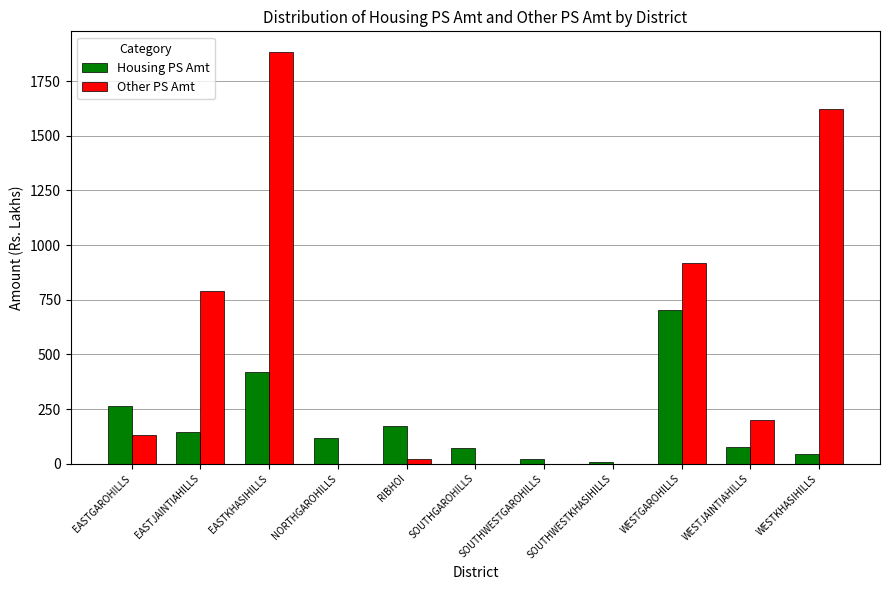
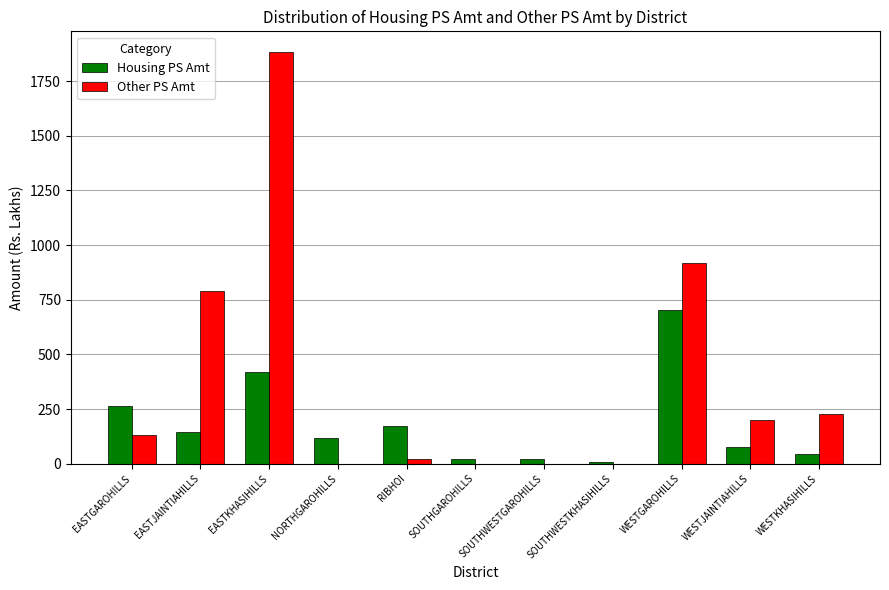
Housing PS Amt, SOUTHGAROHILLS: 70 -> 20
Other PS Amt, WESTKHASIHILLS: 1620 -> 230
